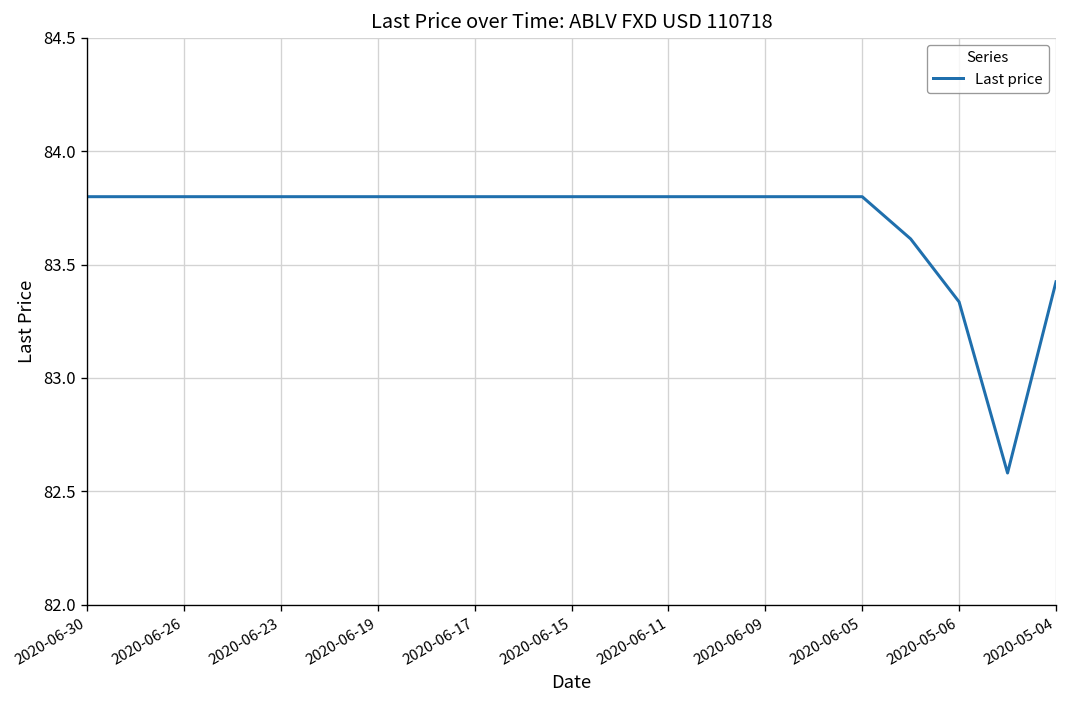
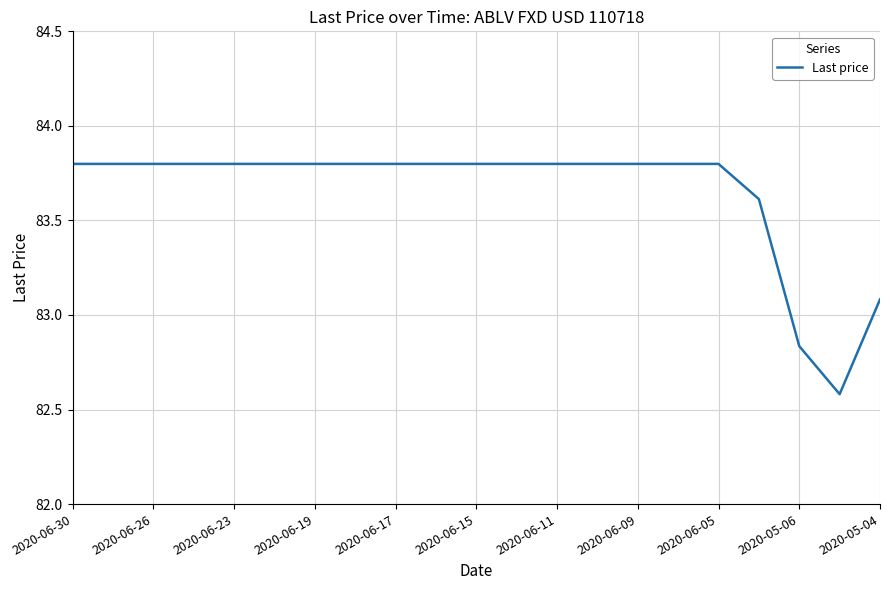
2020-05-06: 83.34 -> 82.84
2020-05-04: 83.42 -> 83.08
